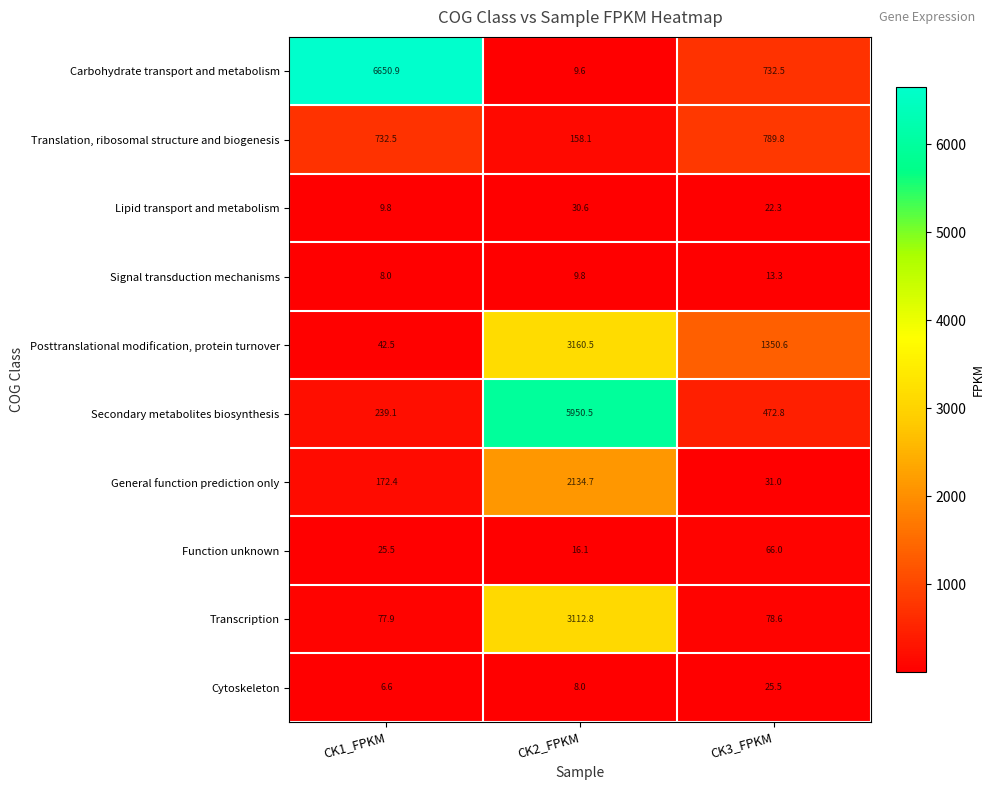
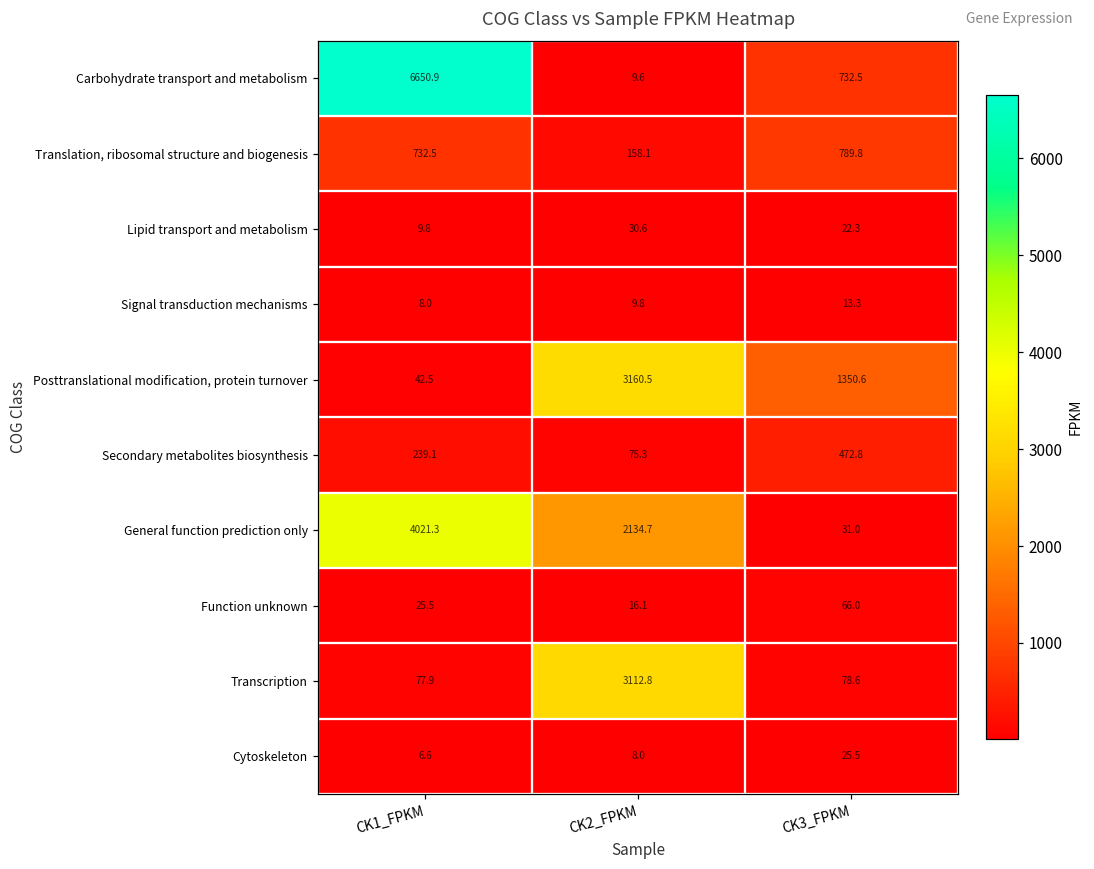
Secondary metabolites biosynthesis, CK2_FPKM: 5950.5 -> 75.3
General function prediction only, CK1_FPKM: 172.4 -> 4021.3
